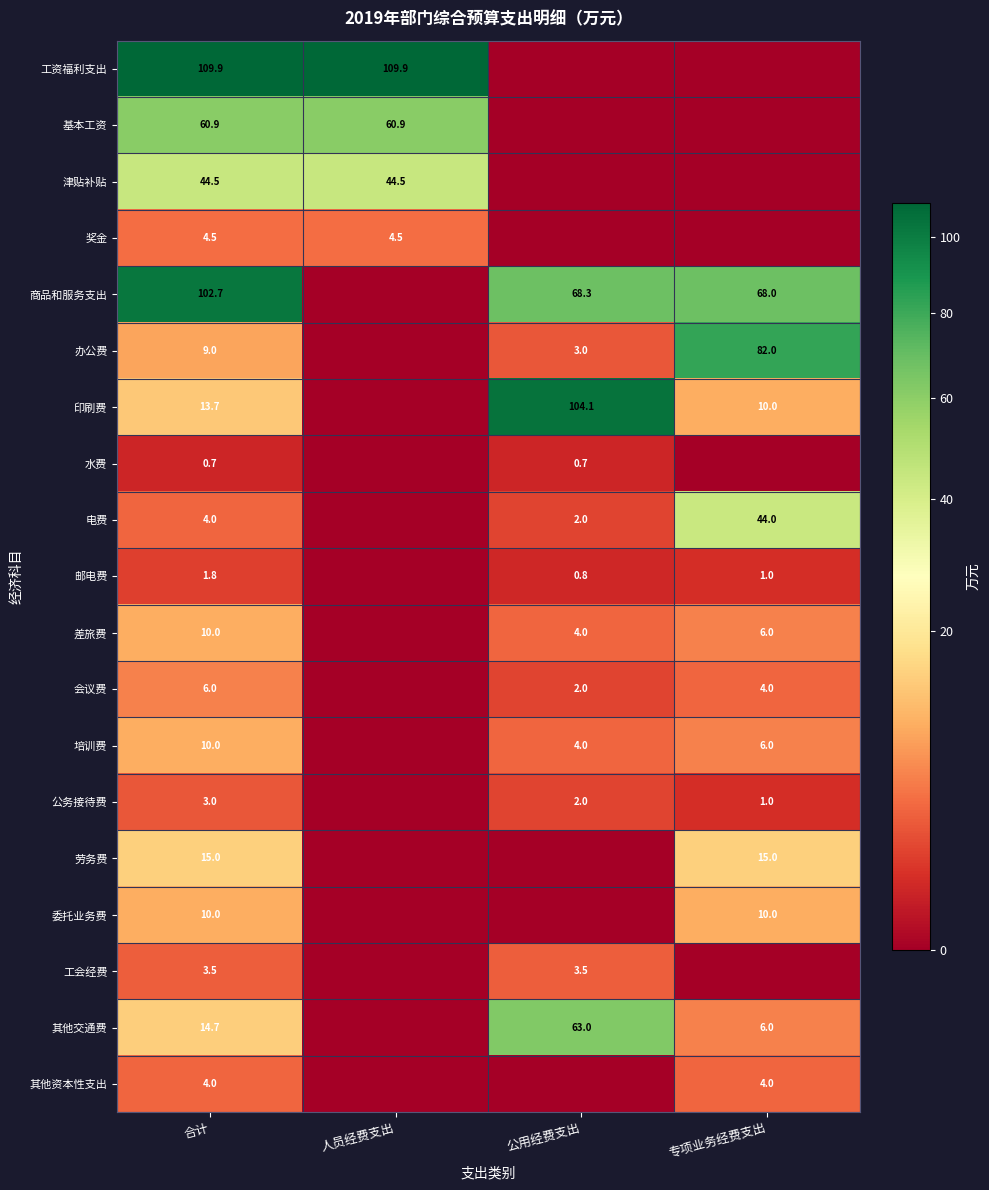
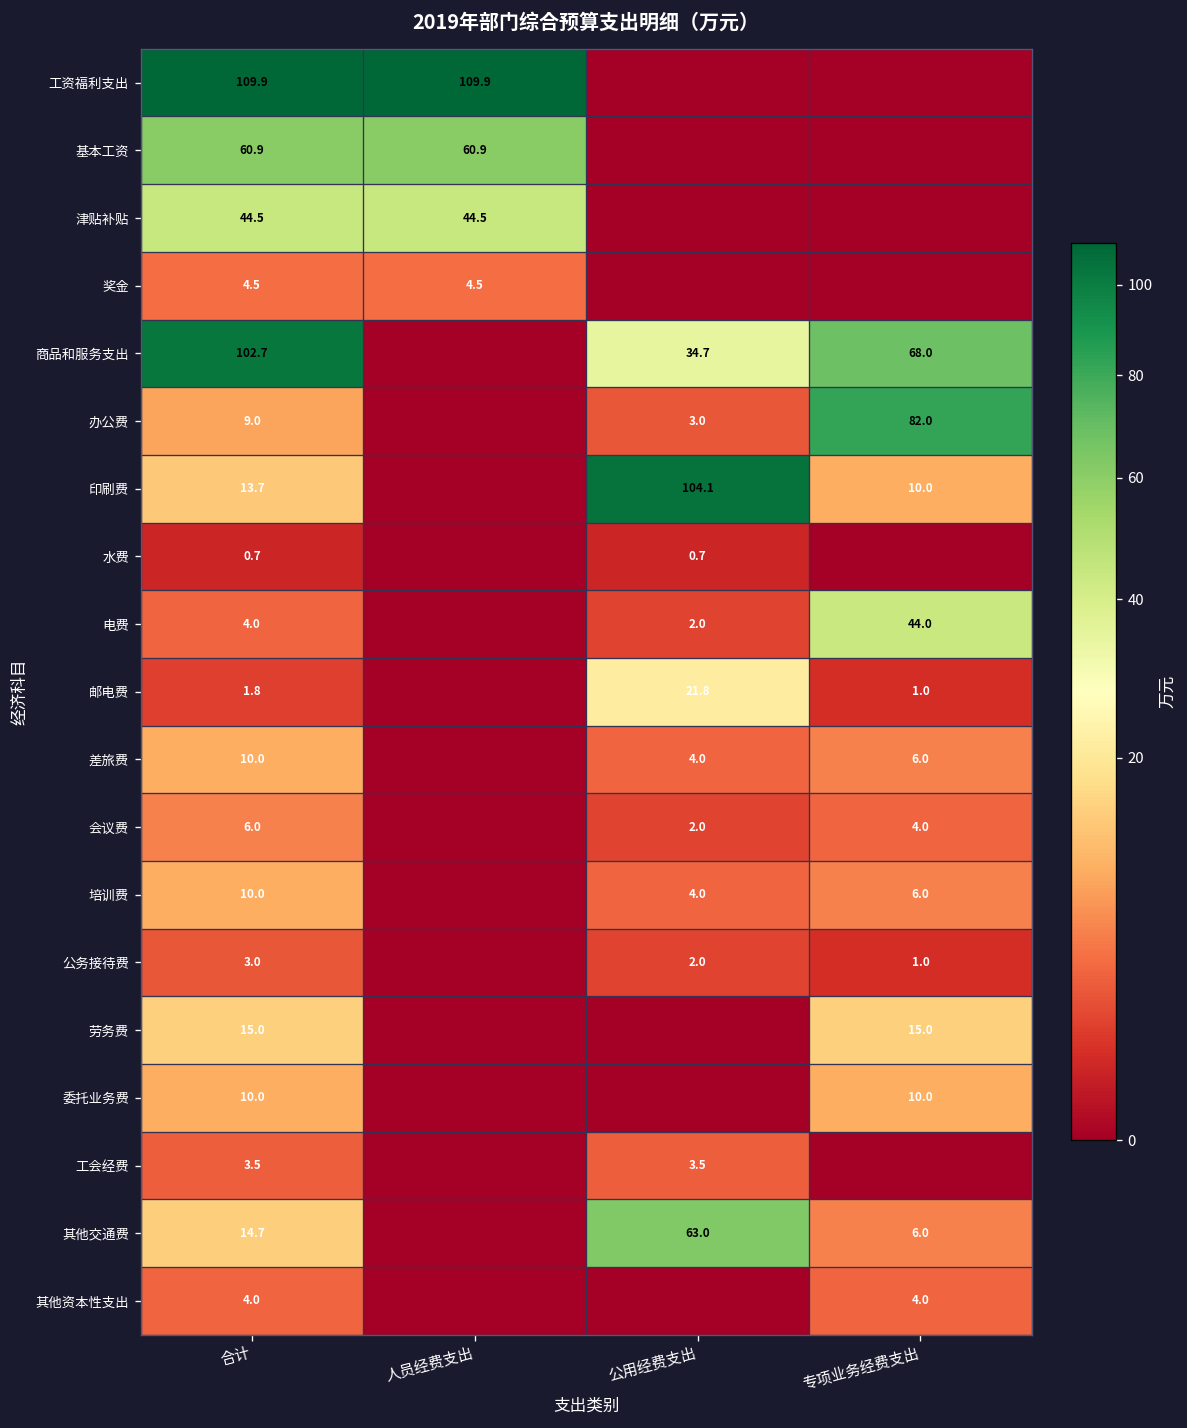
商品和服务支出, 公用经费支出: 68.3 -> 34.7
邮电费, 公用经费支出: 0.8 -> 21.8
